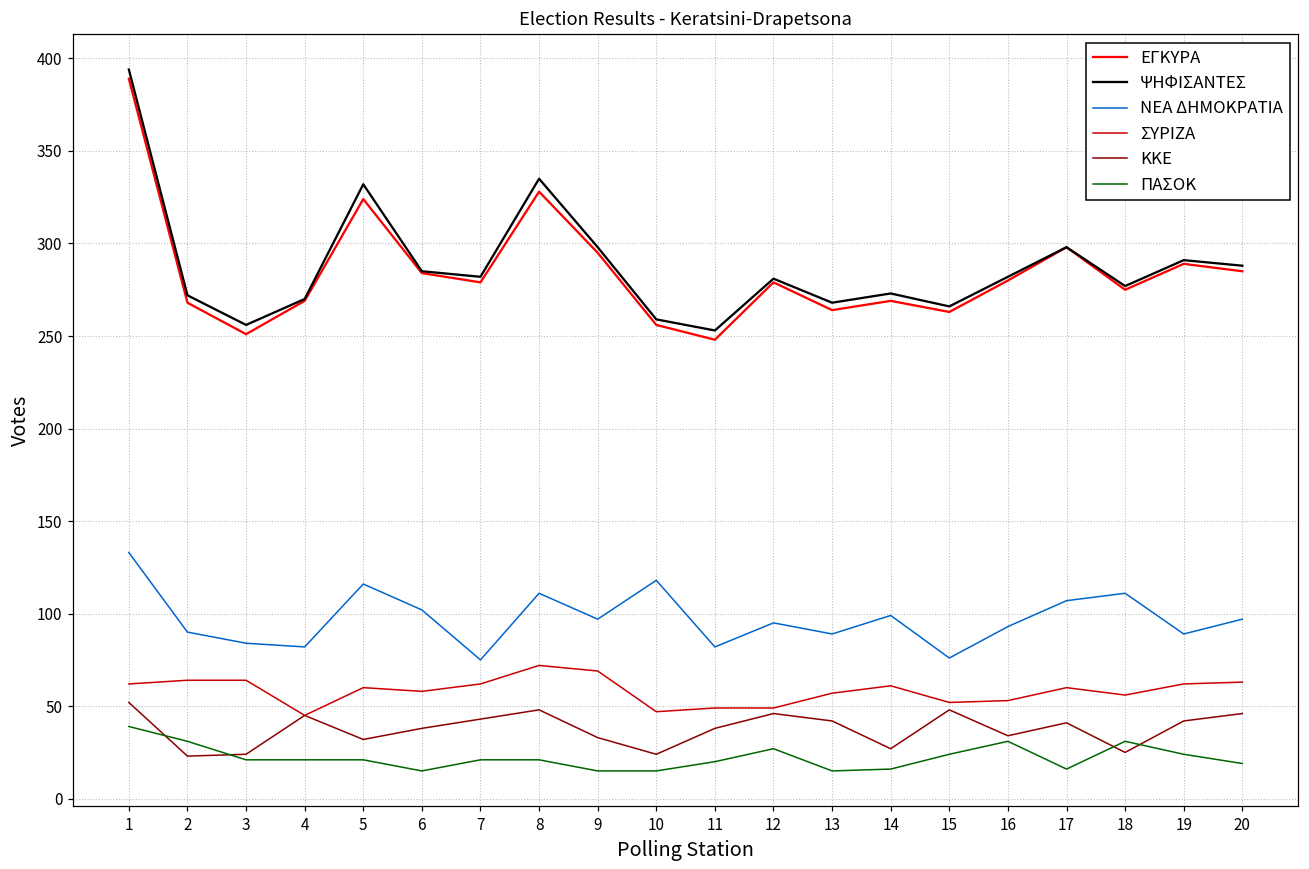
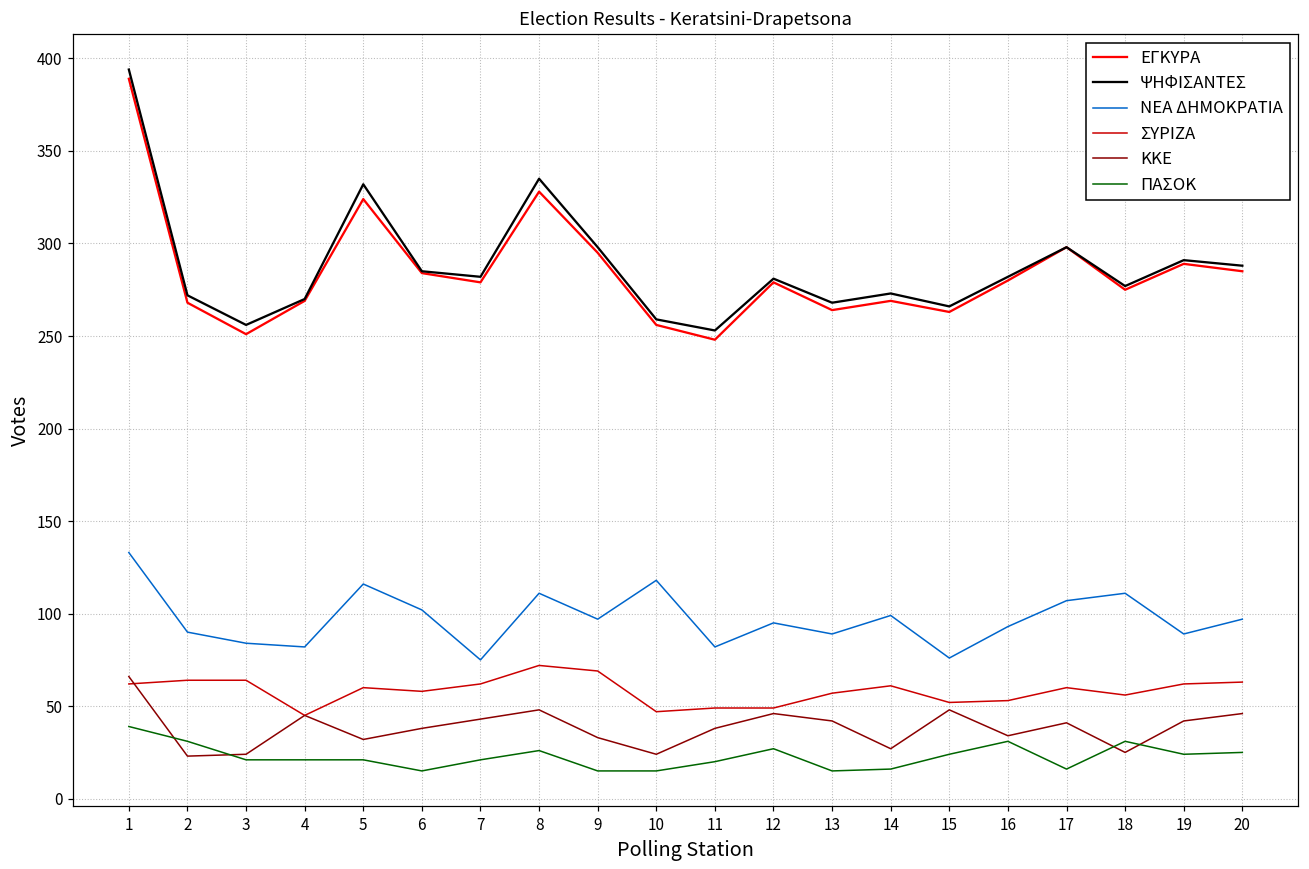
ΚΚΕ, 1: 52 -> 66
ΠΑΣΟΚ, 8: 21 -> 26
ΠΑΣΟΚ, 20: 19 -> 25
